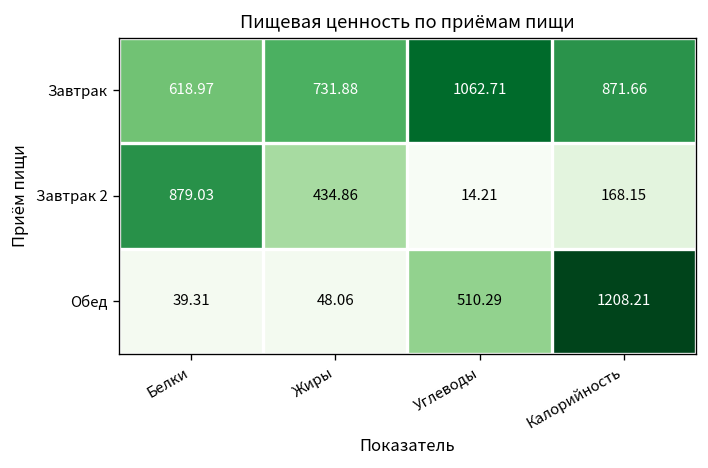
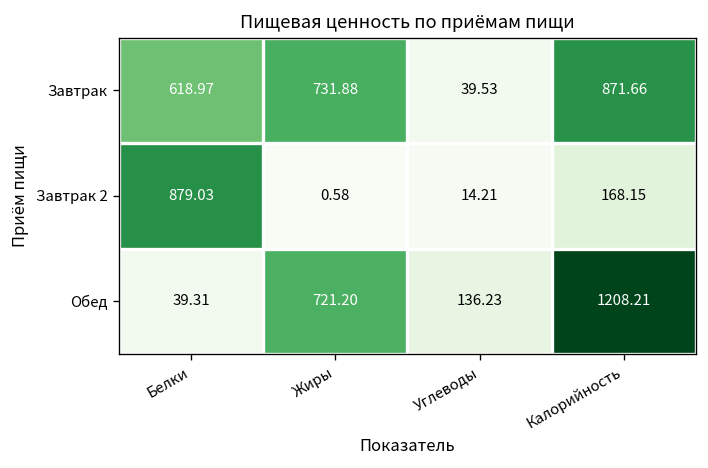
Завтрак, Углеводы: 1062.71 -> 39.53
Завтрак 2, Жиры: 434.86 -> 0.58
Обед, Жиры: 48.06 -> 721.20
Обед, Углеводы: 510.29 -> 136.23
